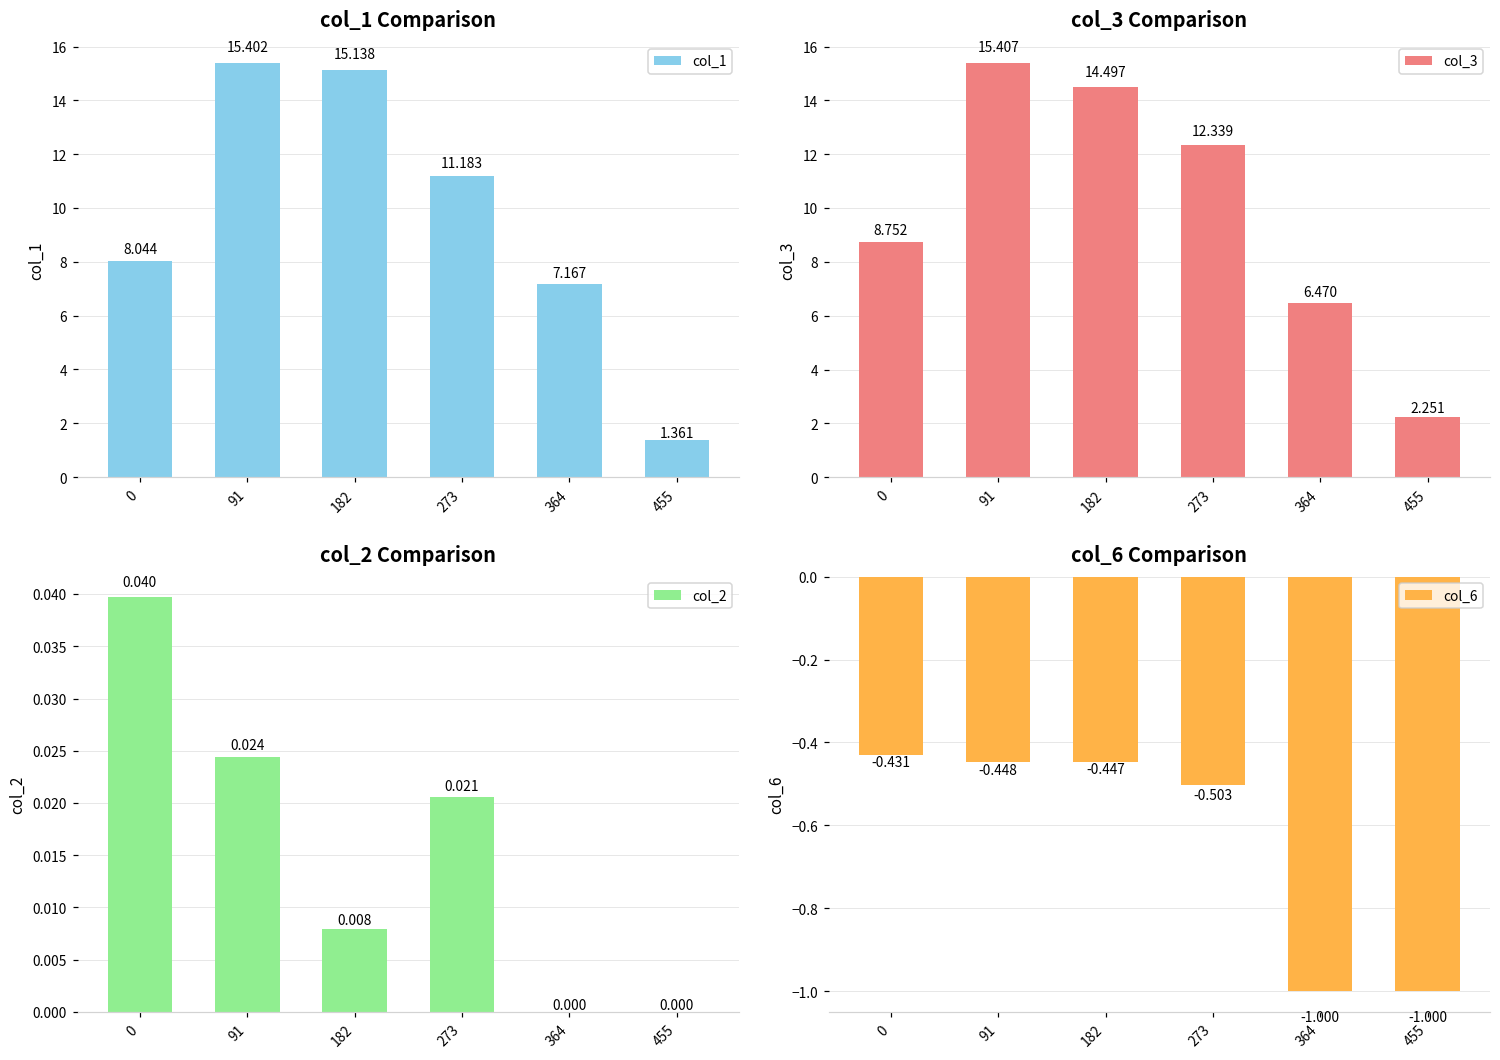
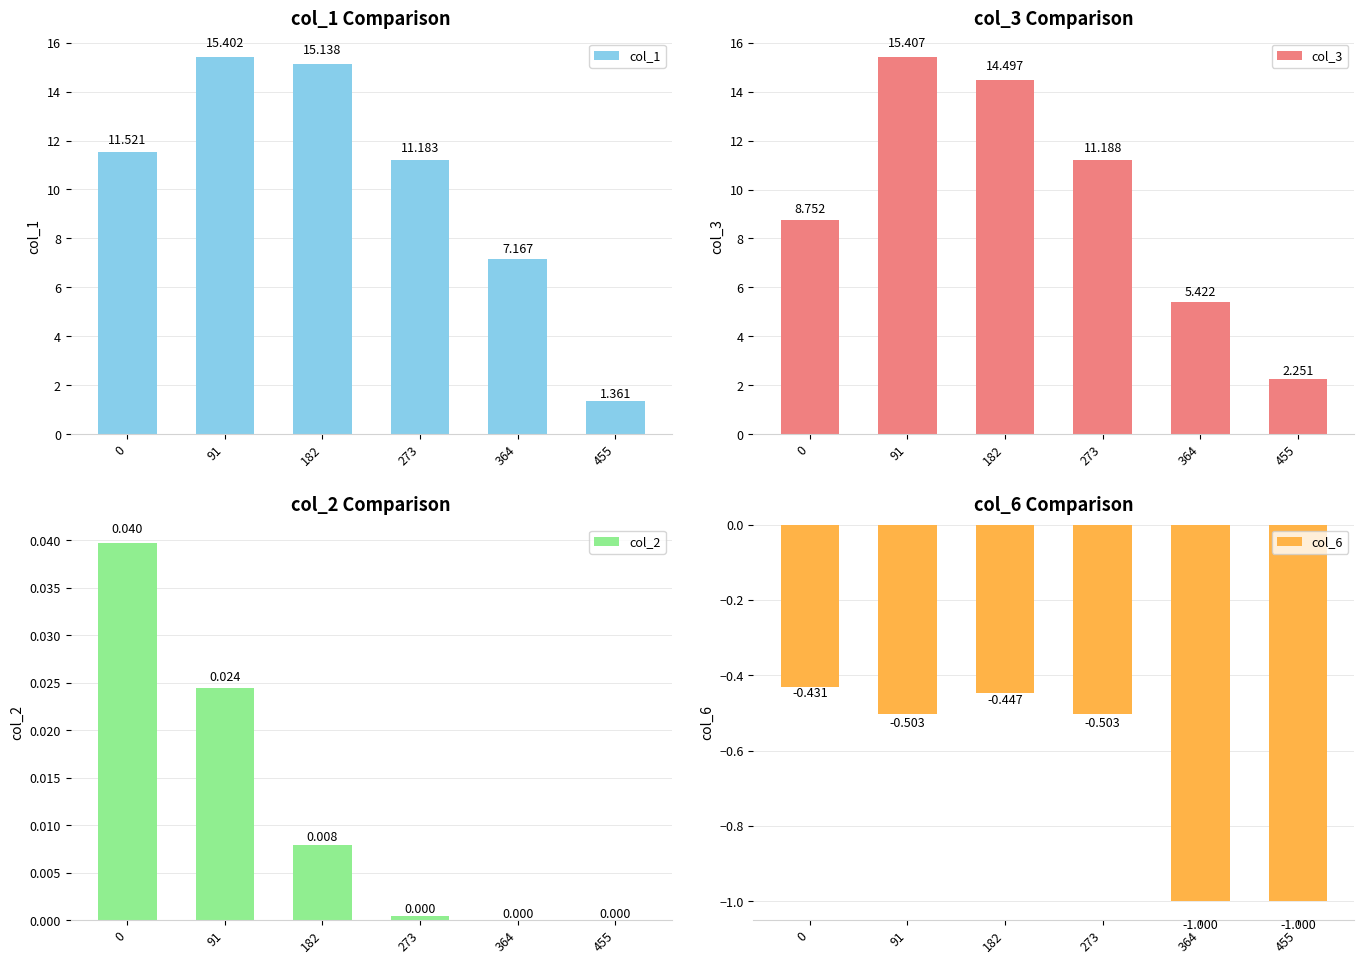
col_1 Comparison, 0: 8.044 -> 11.521
col_3 Comparison, 273: 12.339 -> 11.188
col_3 Comparison, 364: 6.470 -> 5.422
col_2 Comparison, 273: 0.021 -> 0.000
col_6 Comparison, 91: -0.448 -> -0.503
